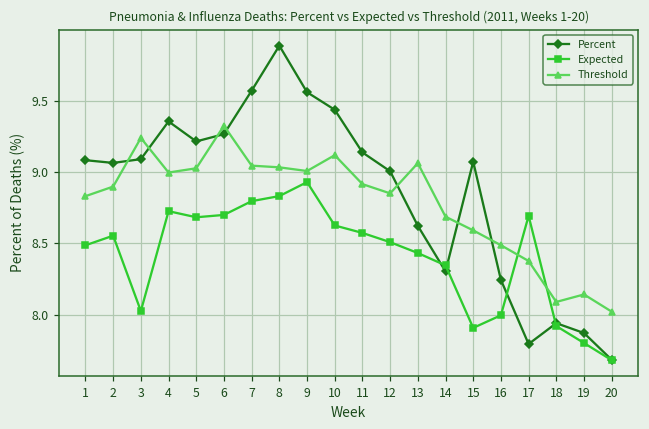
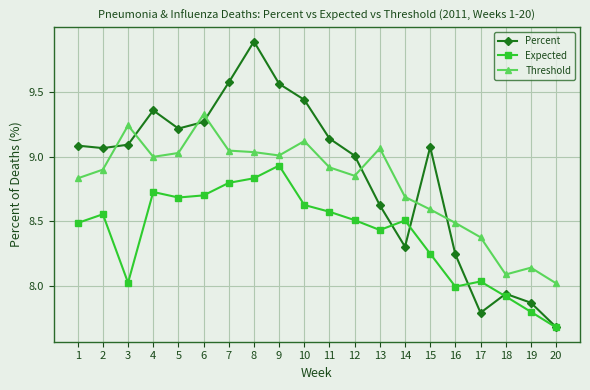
Expected, 14: 8.35 -> 8.51
Expected, 15: 7.91 -> 8.25
Expected, 17: 8.69 -> 8.03
